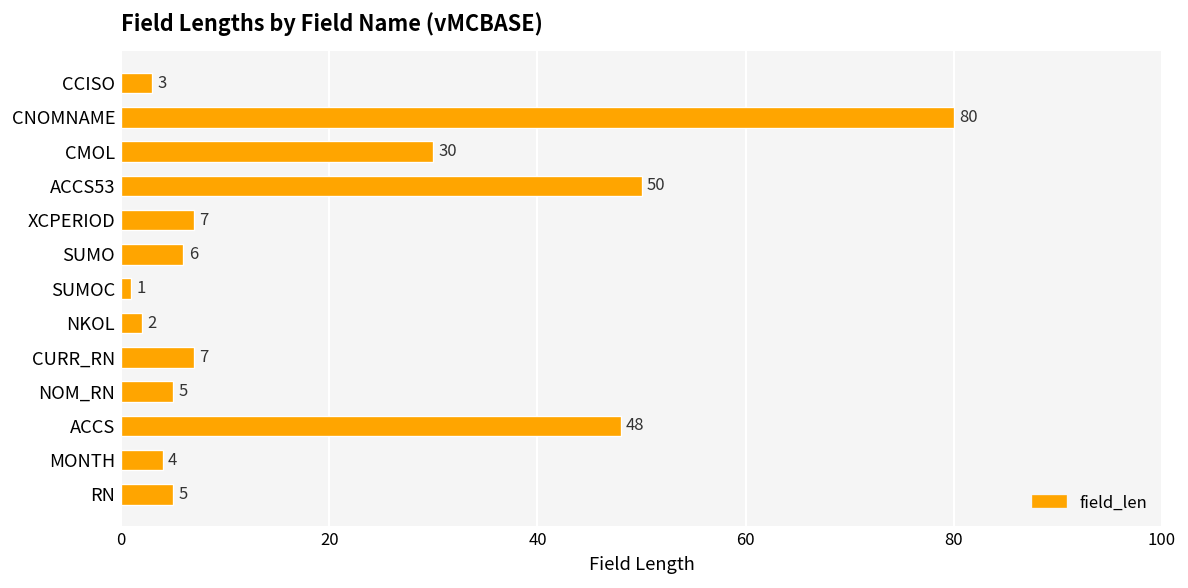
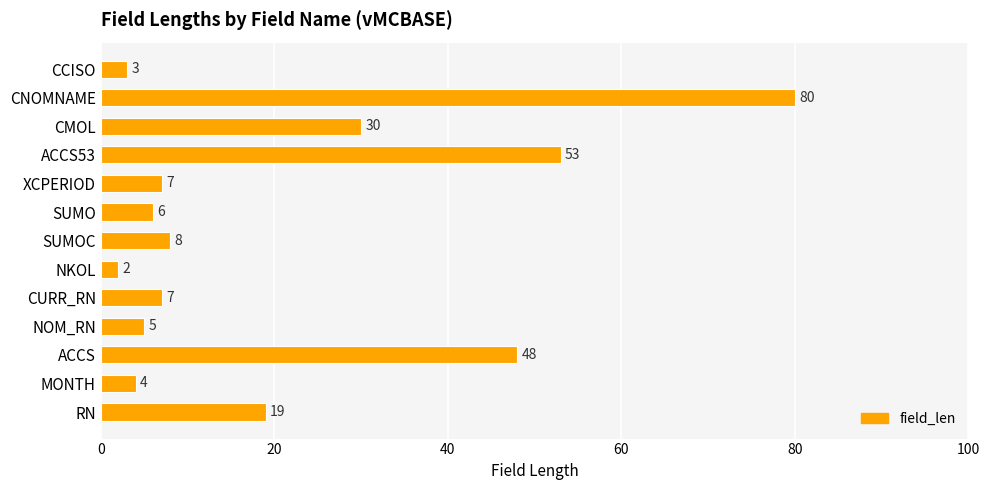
ACCS53: 50 -> 53
SUMOC: 1 -> 8
RN: 5 -> 19
